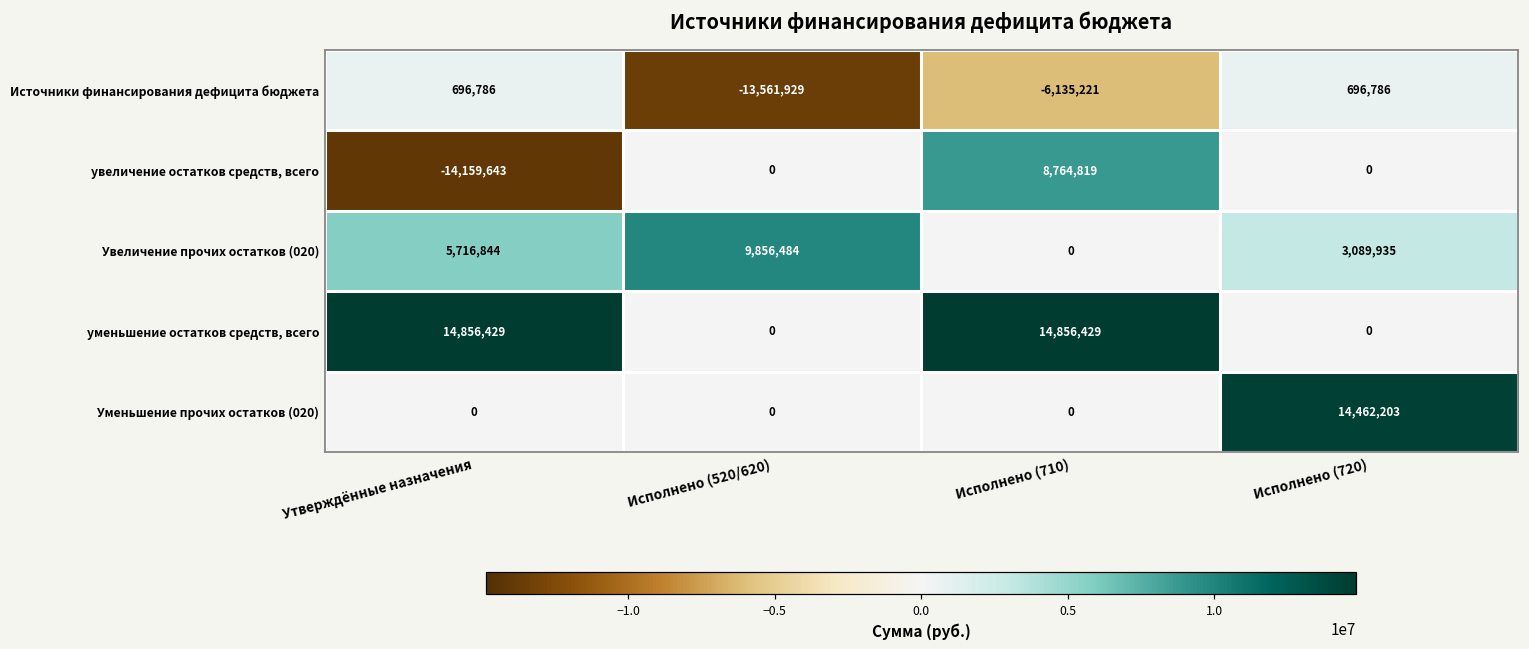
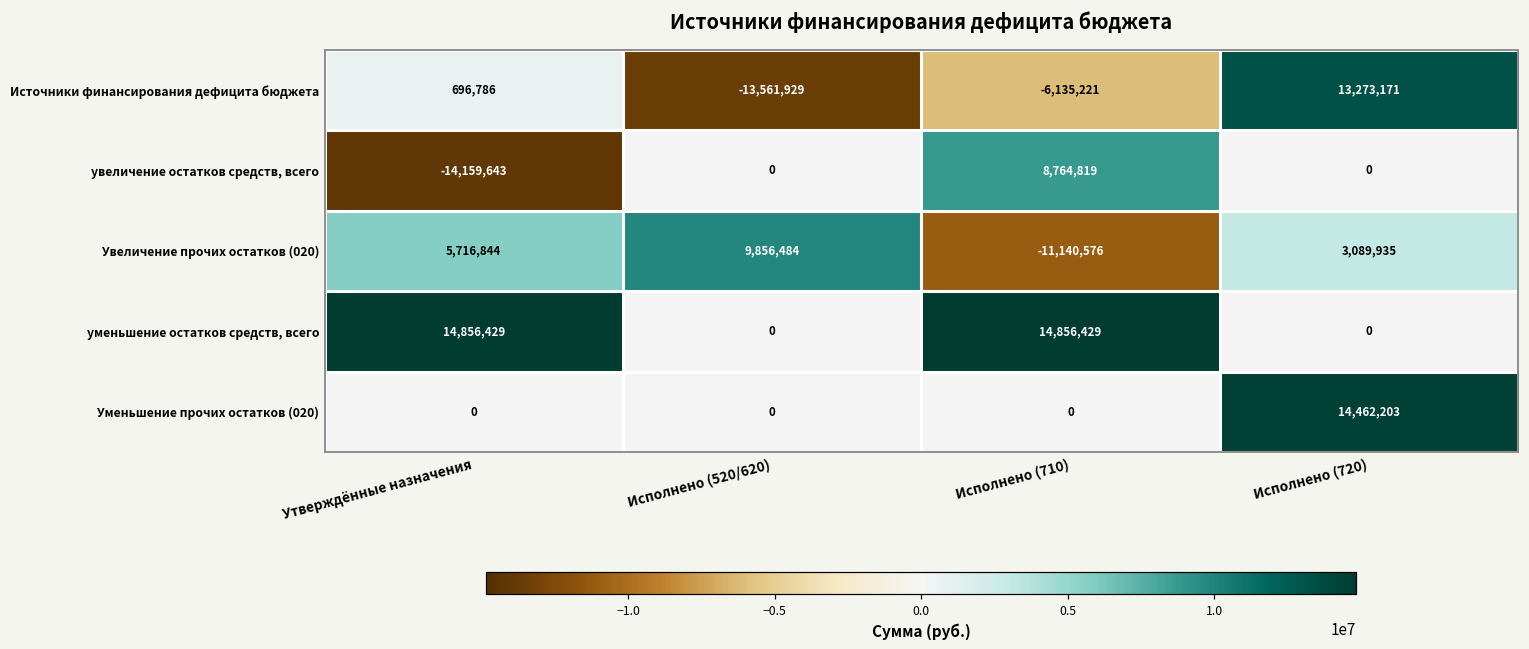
Источники финансирования дефицита бюджета, Исполнено (720): 696,786 -> 13,273,171
Увеличение прочих остатков (020), Исполнено (710): 0 -> -11,140,576
